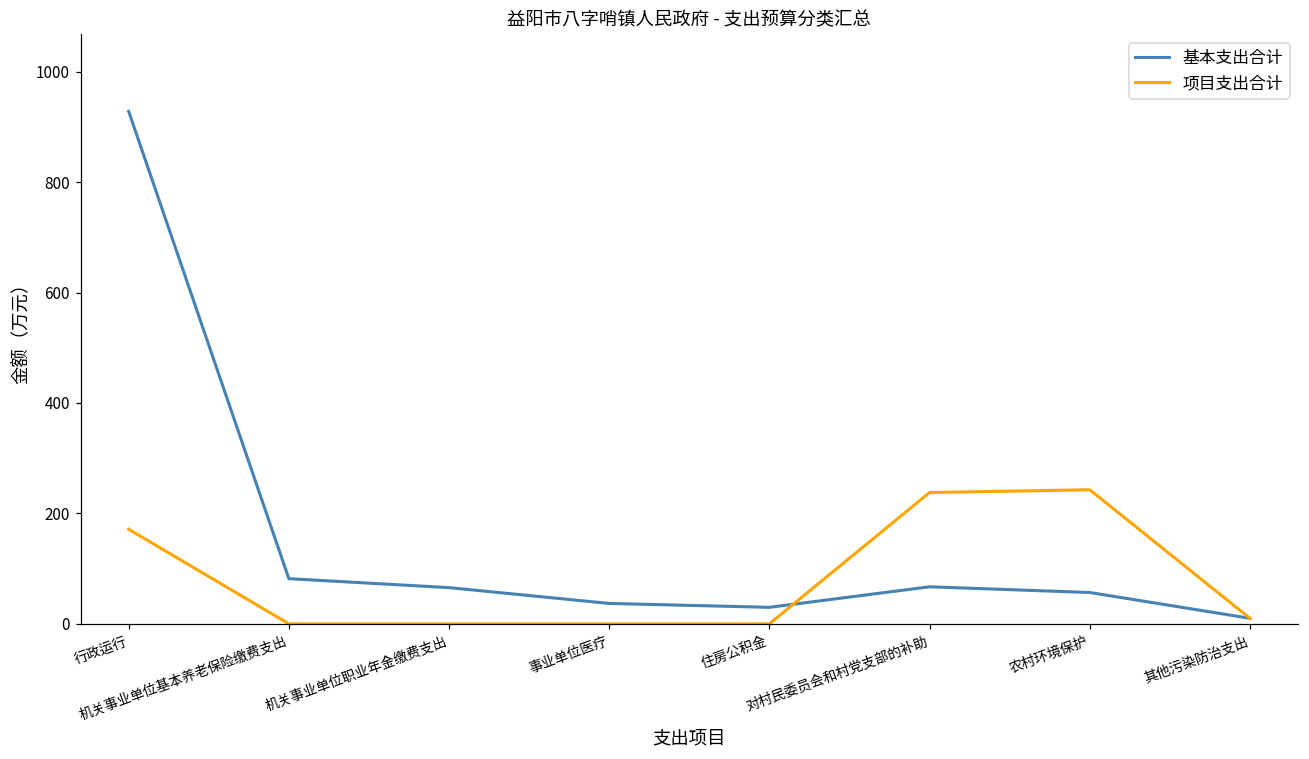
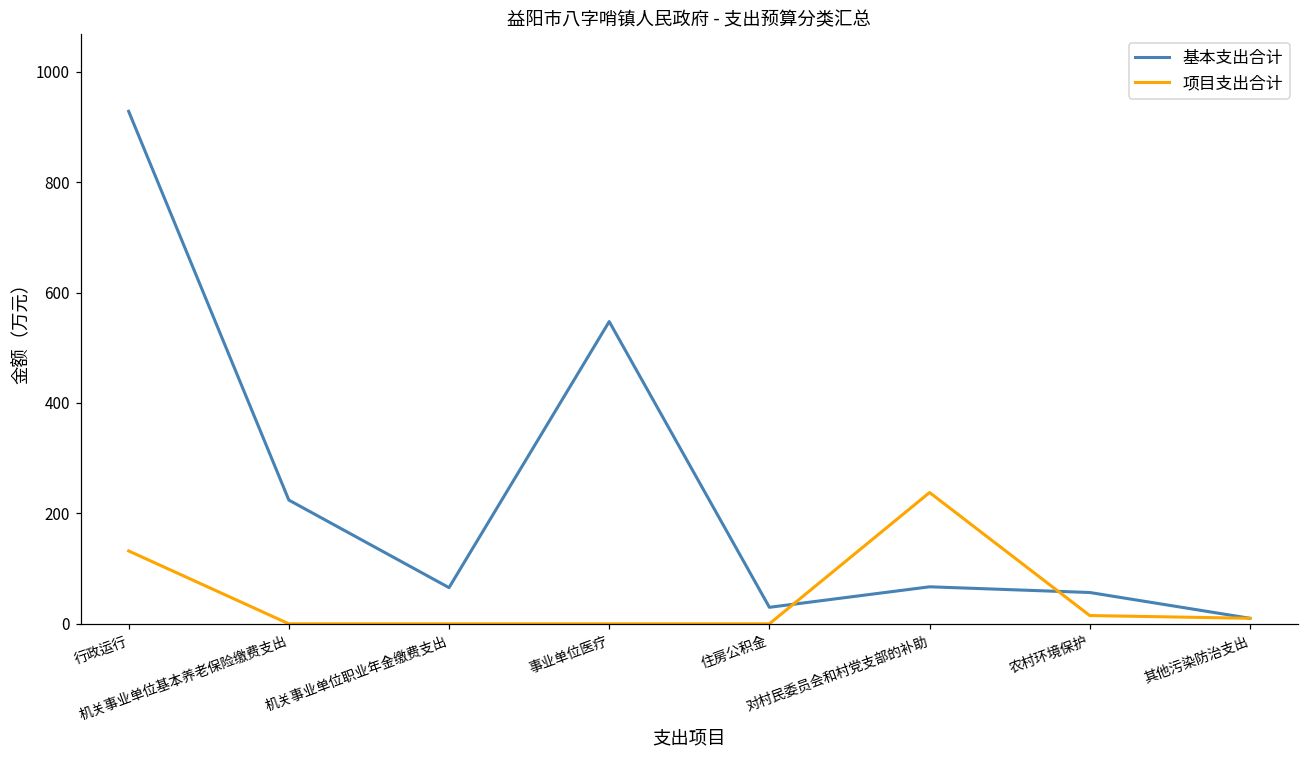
项目支出合计, 行政运行: 170 -> 130
基本支出合计, 机关事业单位基本养老保险缴费支出: 80 -> 220
基本支出合计, 事业单位医疗: 40 -> 550
项目支出合计, 农村环境保护: 240 -> 10
